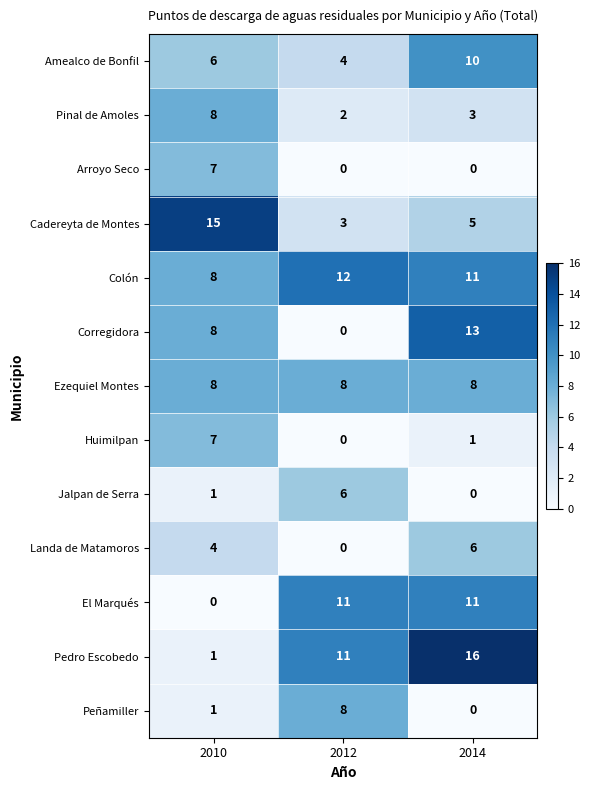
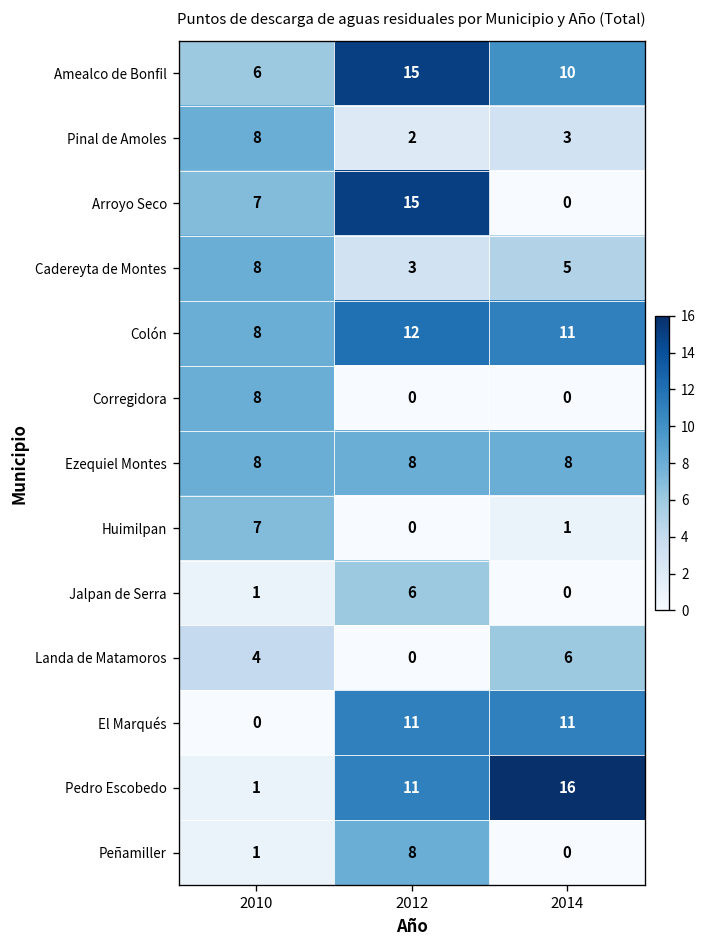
Amealco de Bonfil, 2012: 4 -> 15
Arroyo Seco, 2012: 0 -> 15
Cadereyta de Montes, 2010: 15 -> 8
Corregidora, 2014: 13 -> 0
